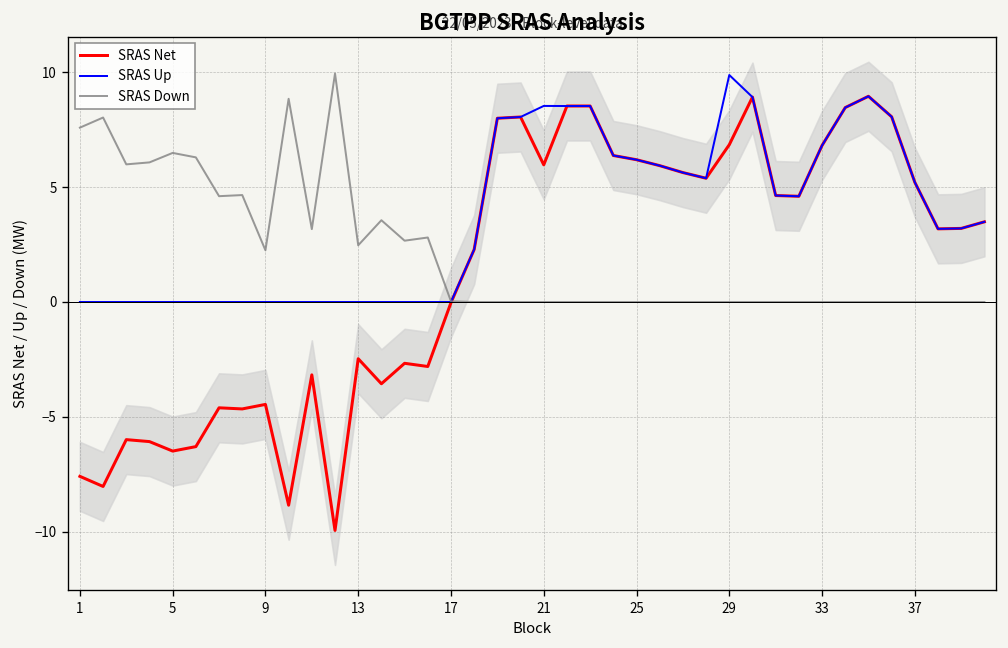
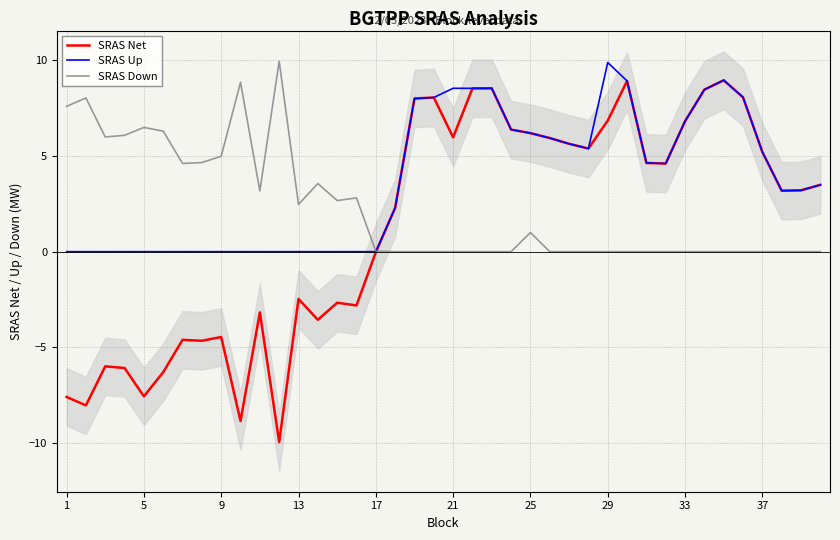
SRAS Net, 5: -6.5 -> -7.6
SRAS Down, 9: 2.3 -> 5.0
SRAS Down, 25: 0 -> 1
